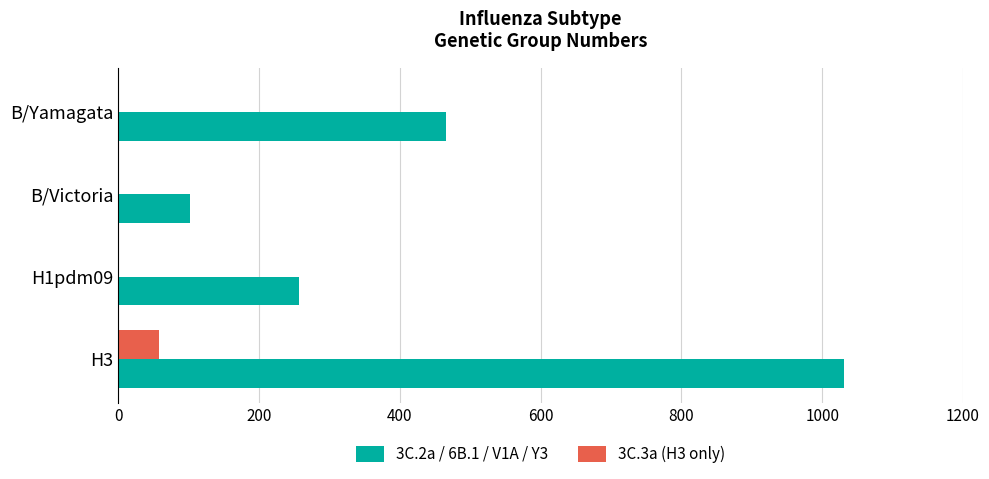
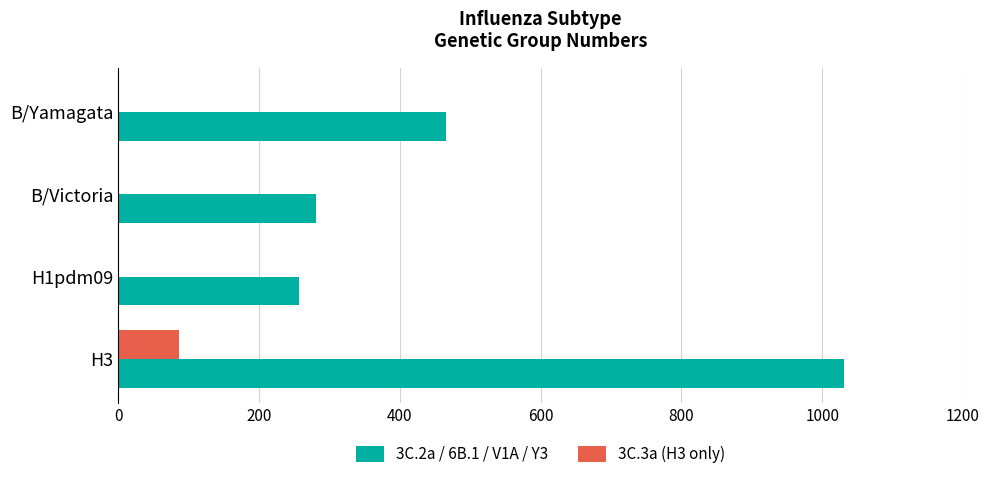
3C.2a / 6B.1 / V1A / Y3, B/Victoria: 100 -> 280
3C.3a (H3 only), H3: 60 -> 90
